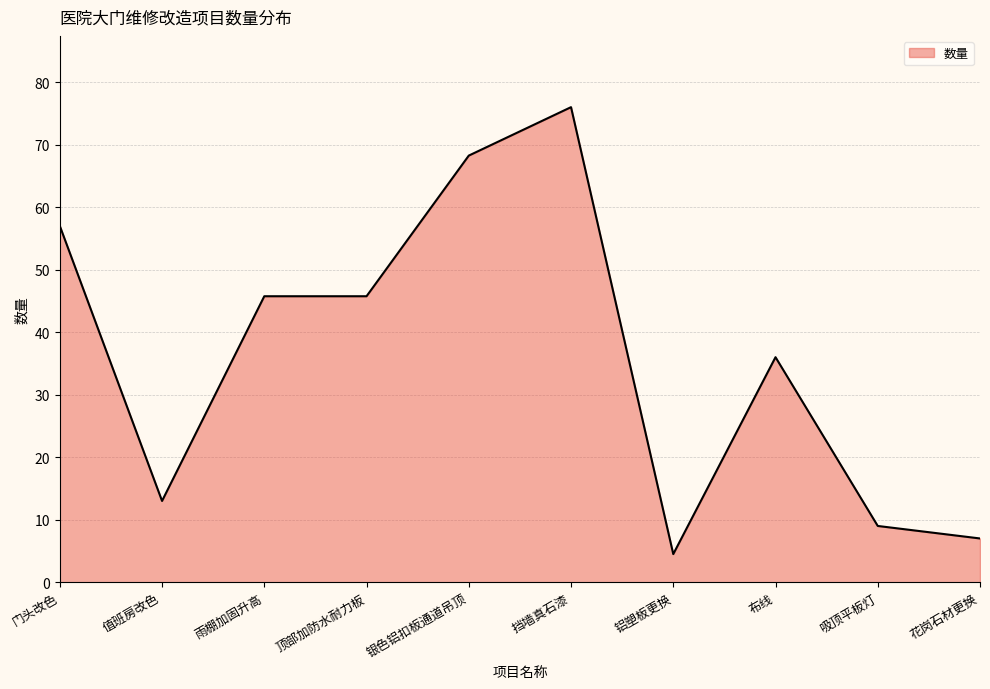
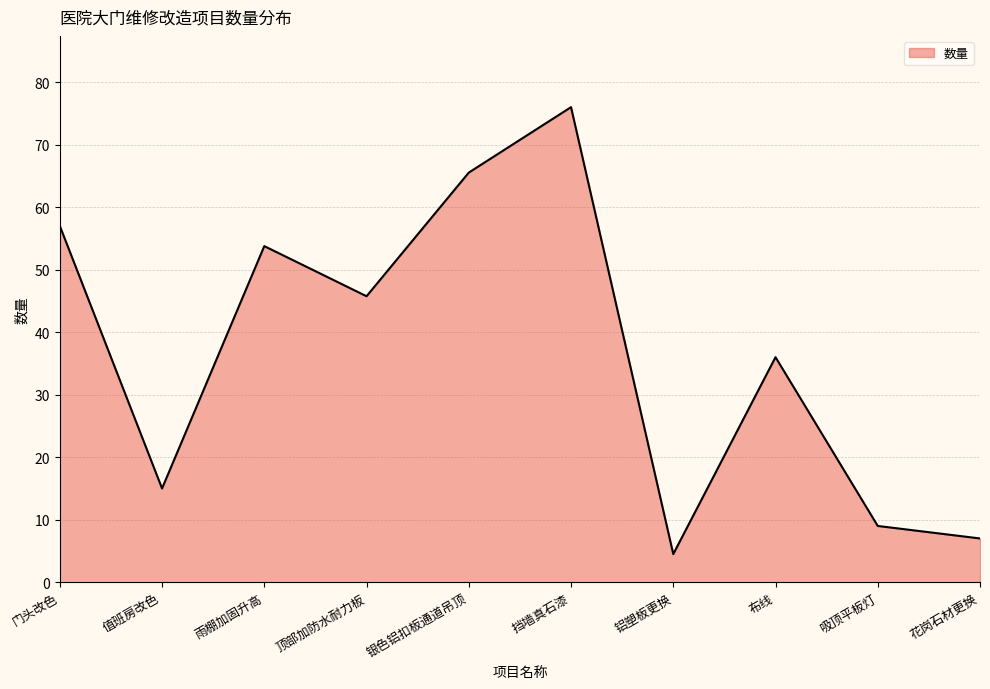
值班房改色: 13 -> 15
雨棚加固升高: 46 -> 54
银色铝扣板通道吊顶: 68 -> 66
